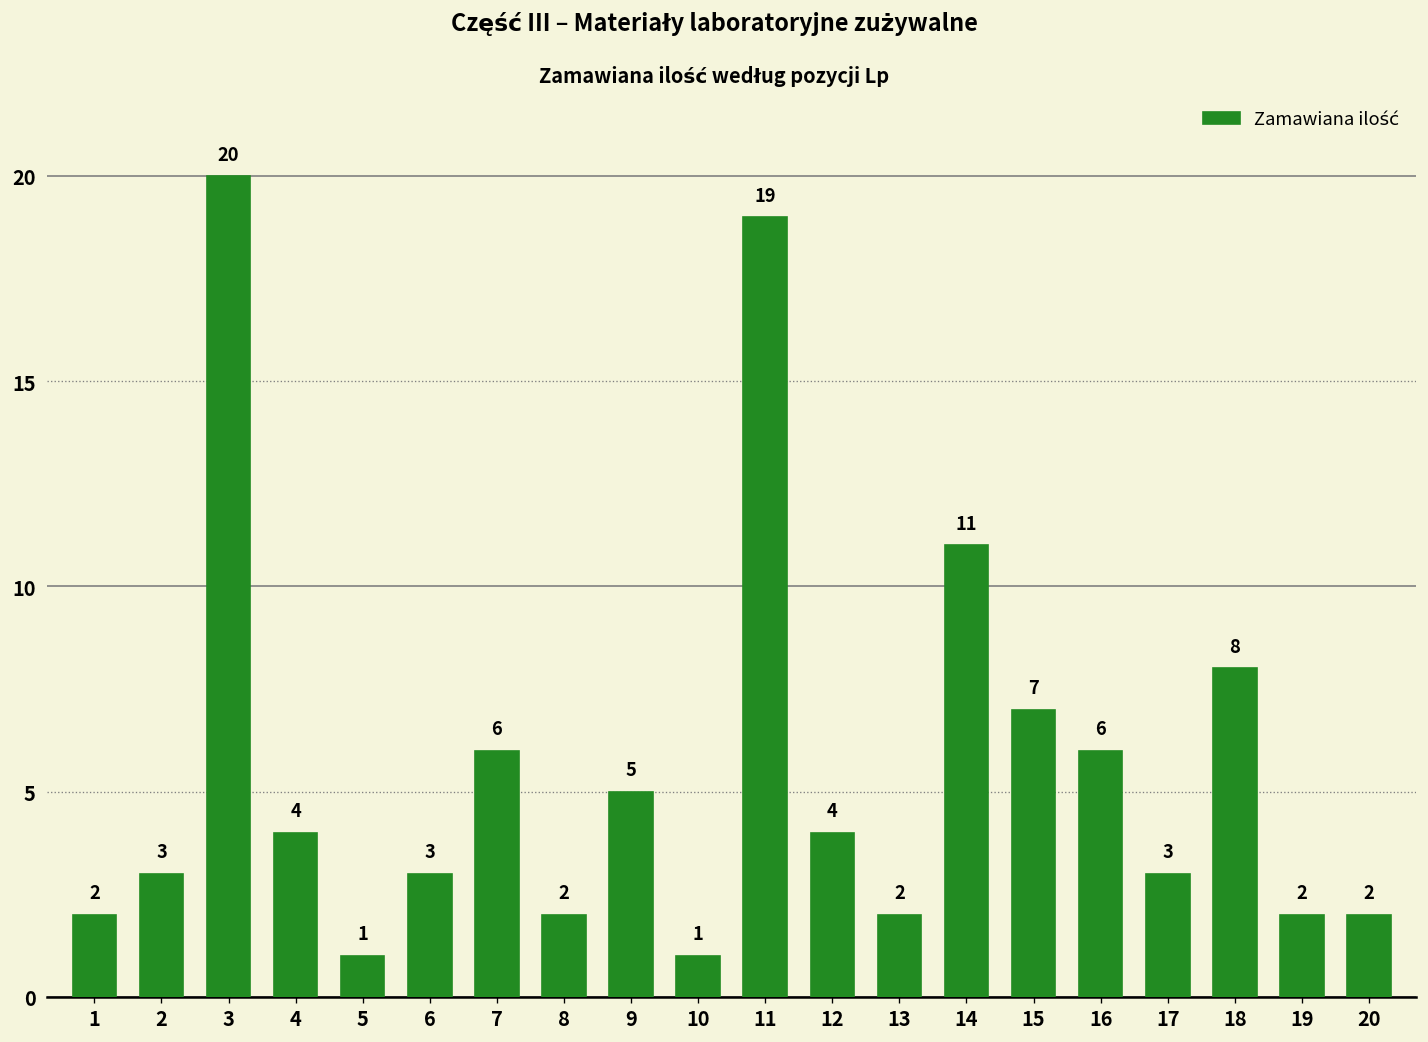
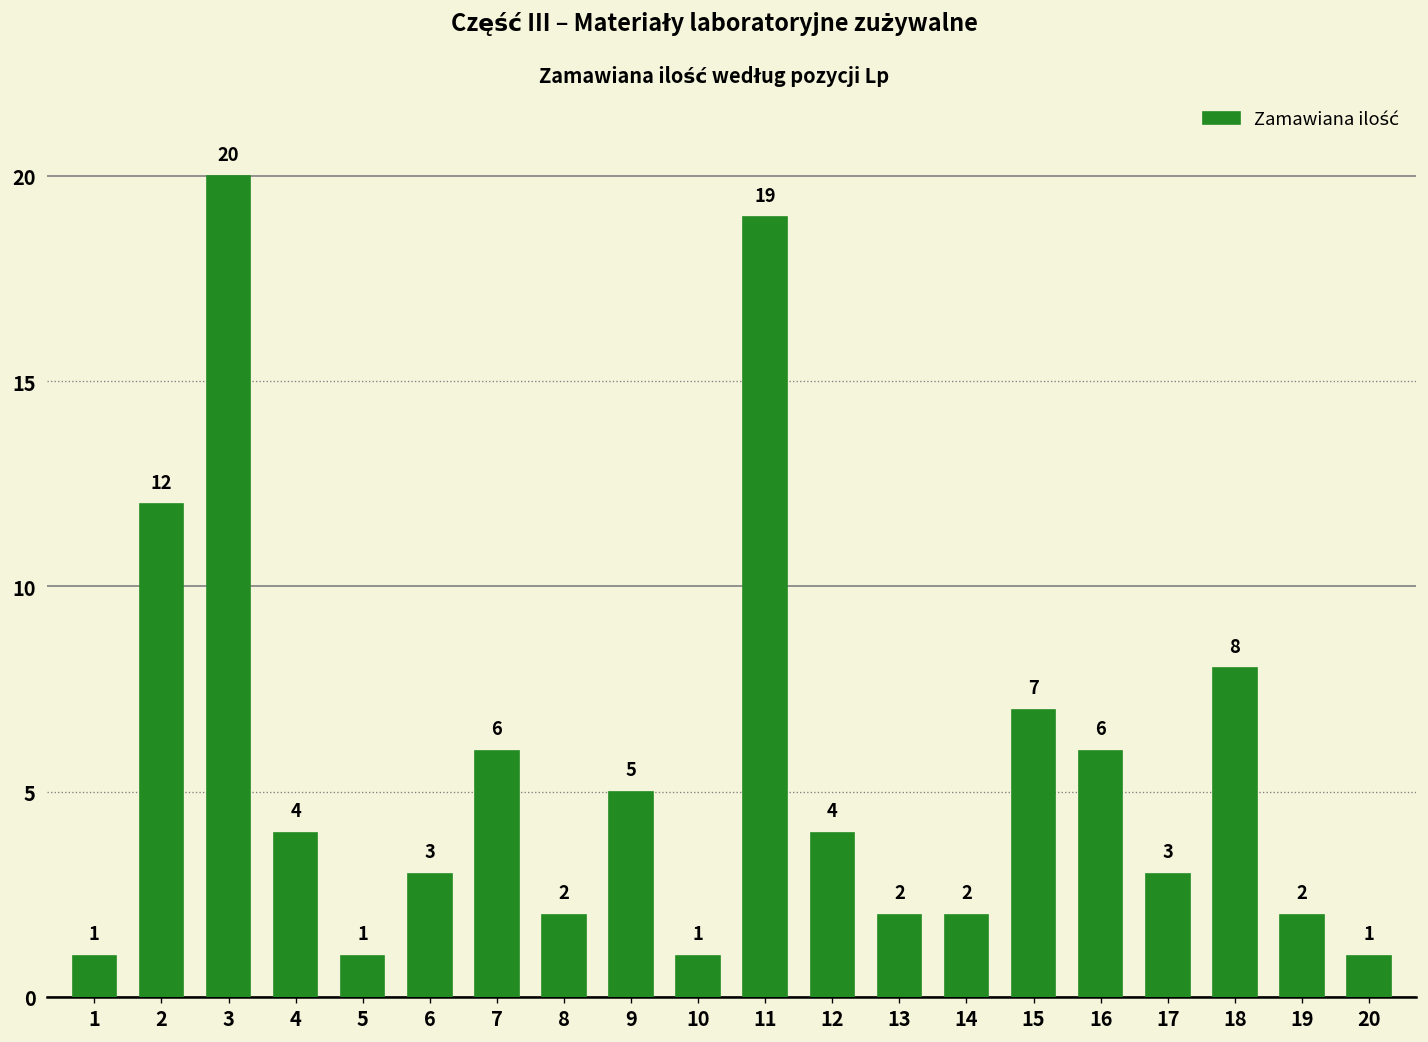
1: 2 -> 1
2: 3 -> 12
14: 11 -> 2
20: 2 -> 1
